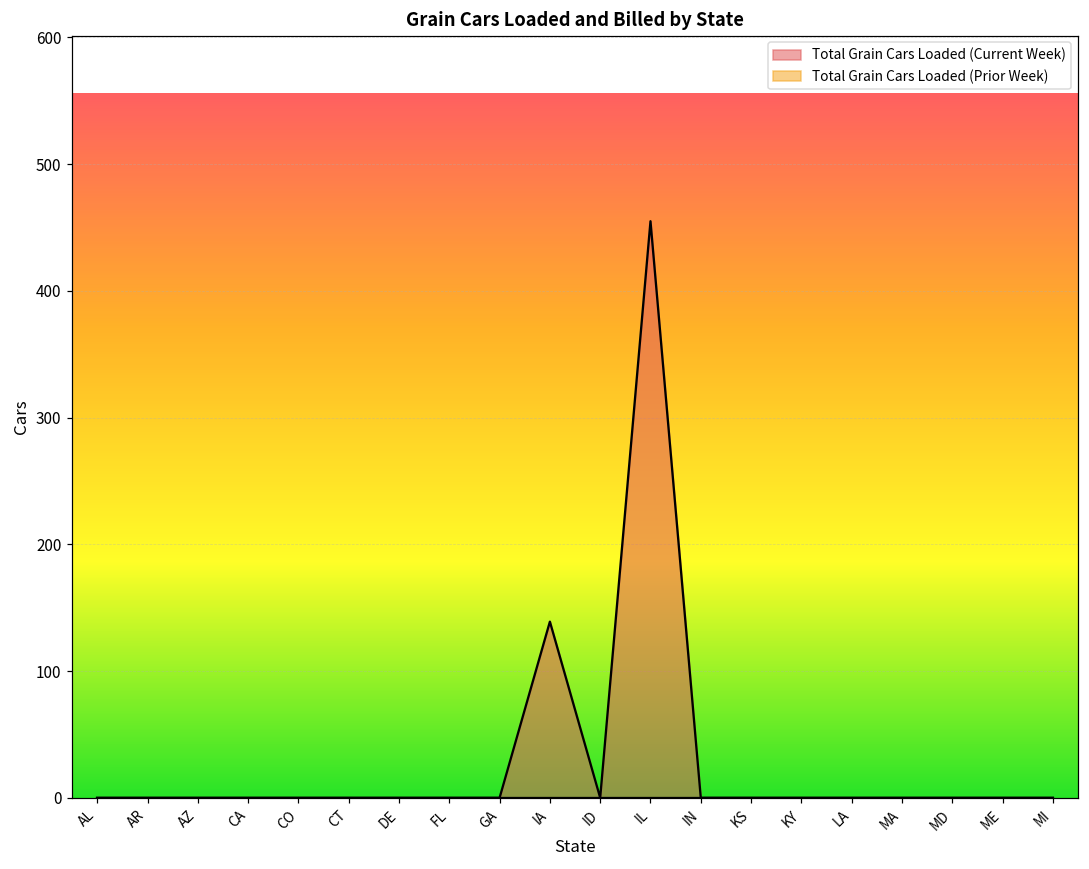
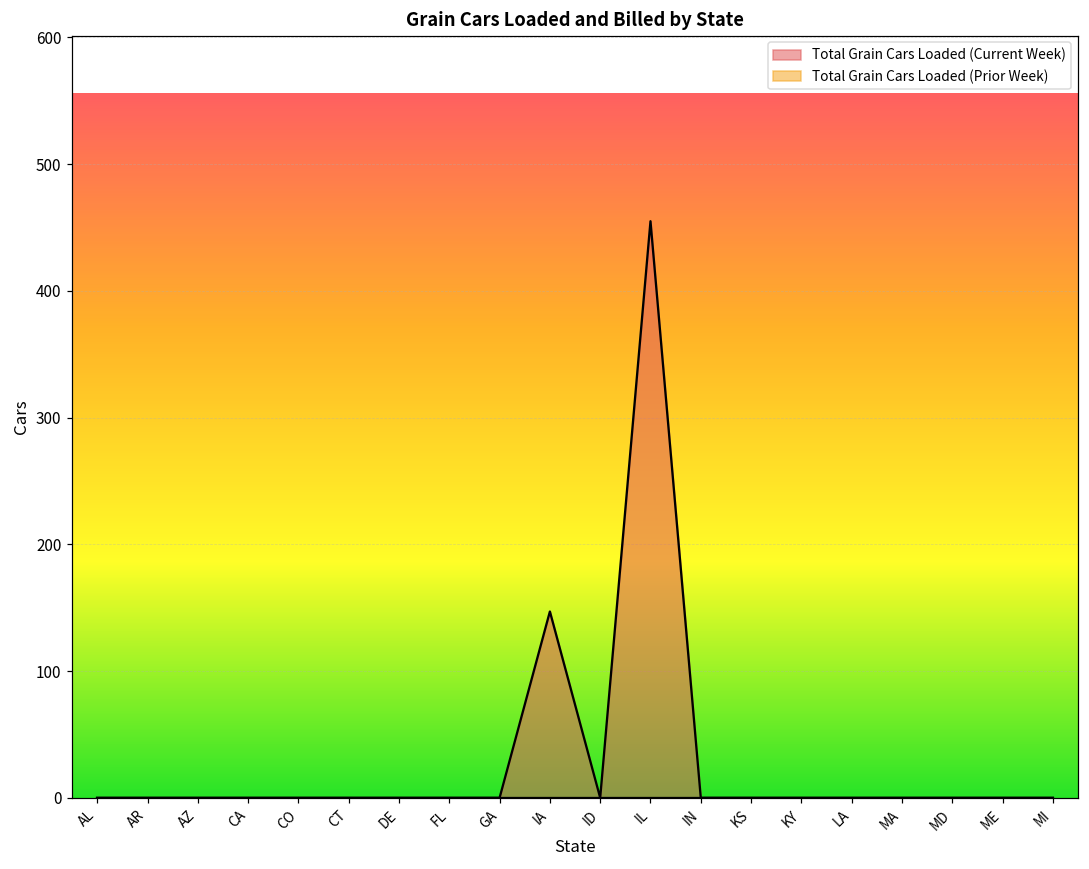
Total Grain Cars Loaded (Current Week), IA: 139 -> 147
